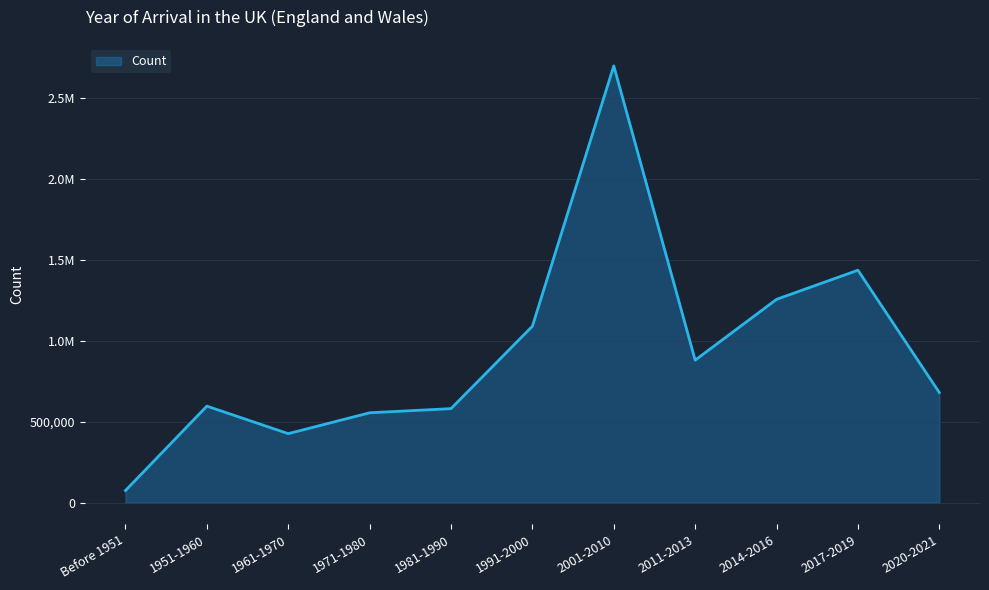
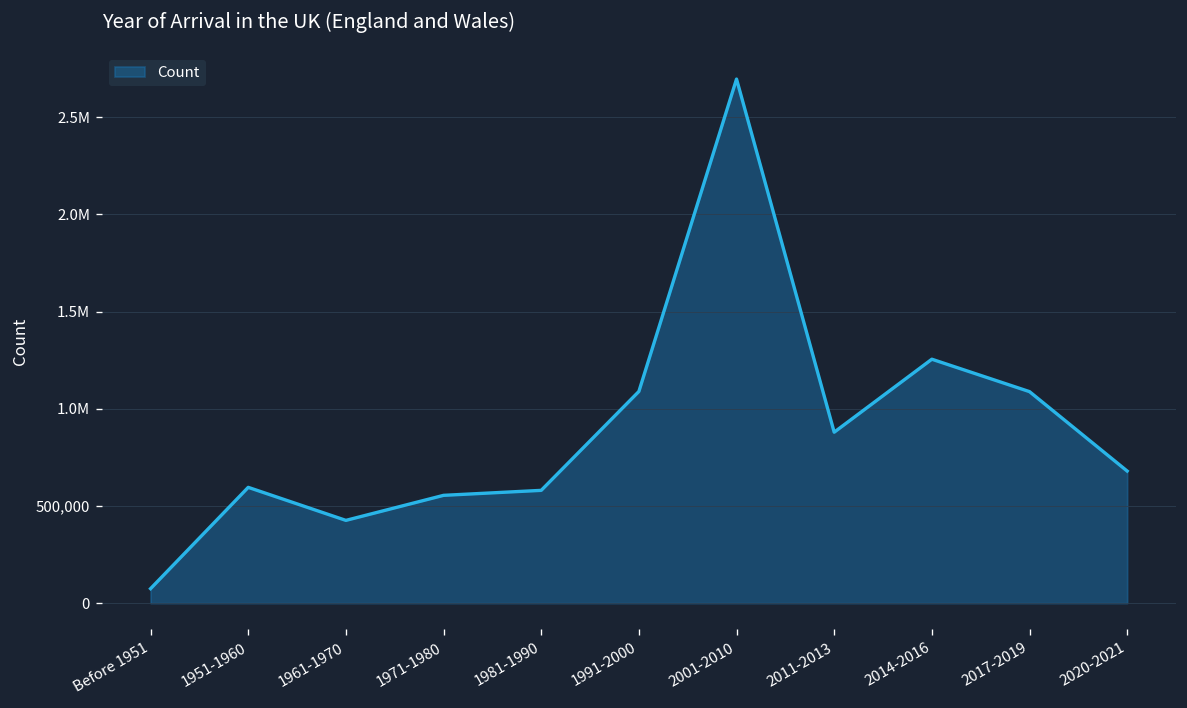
2017-2019: 1,430,000 -> 1,090,000
